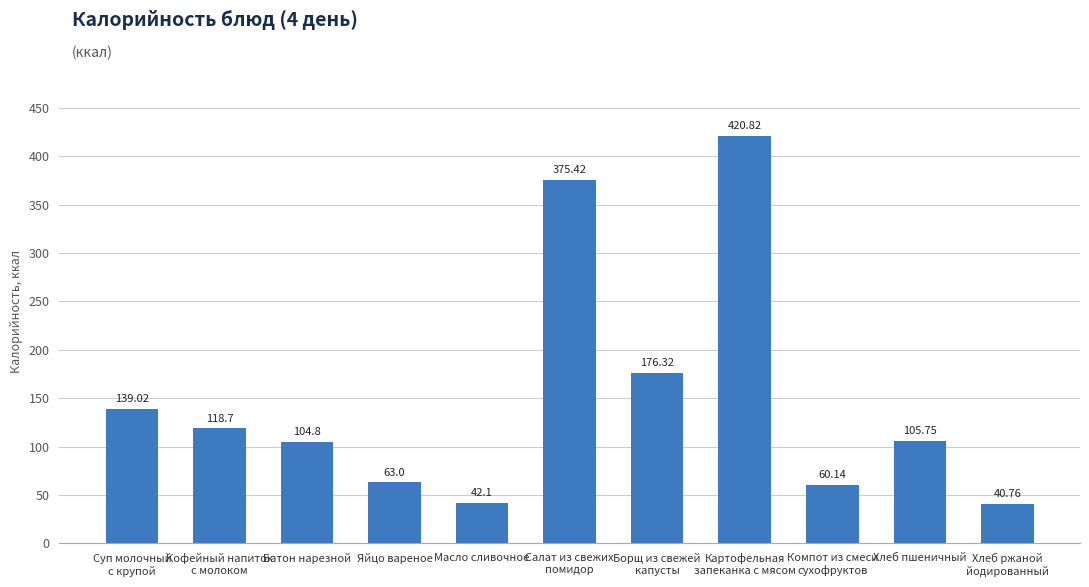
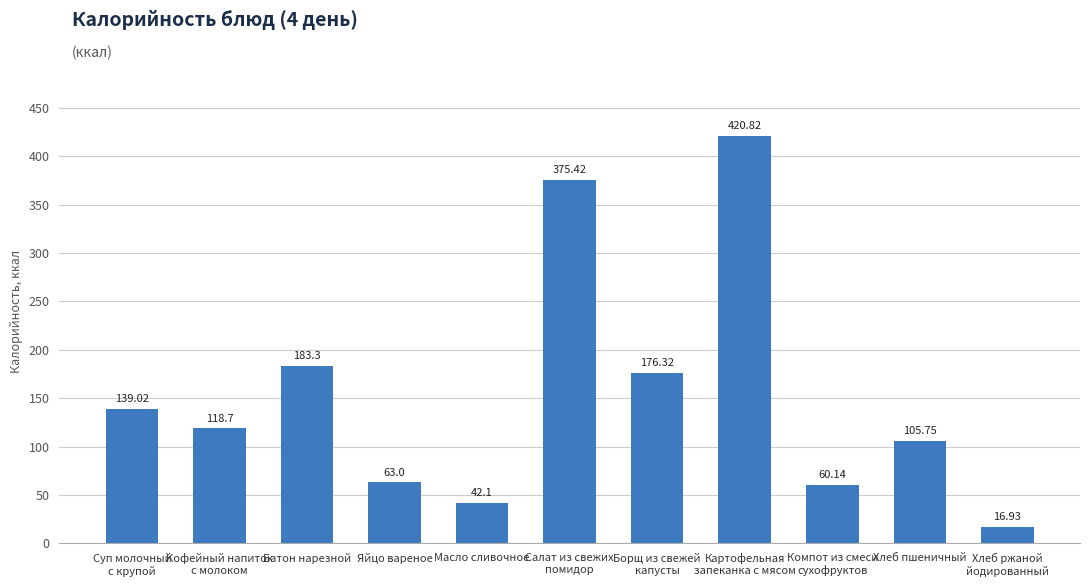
Батон нарезной: 104.8 -> 183.3
Хлеб ржаной йодированный: 40.76 -> 16.93
